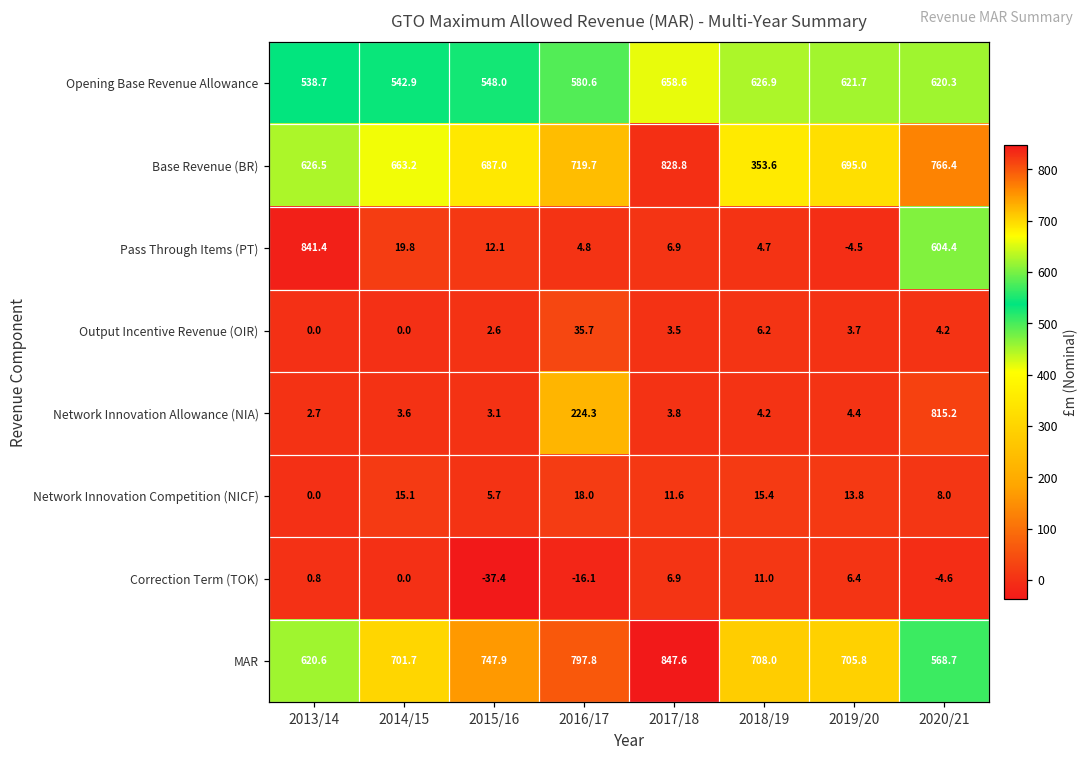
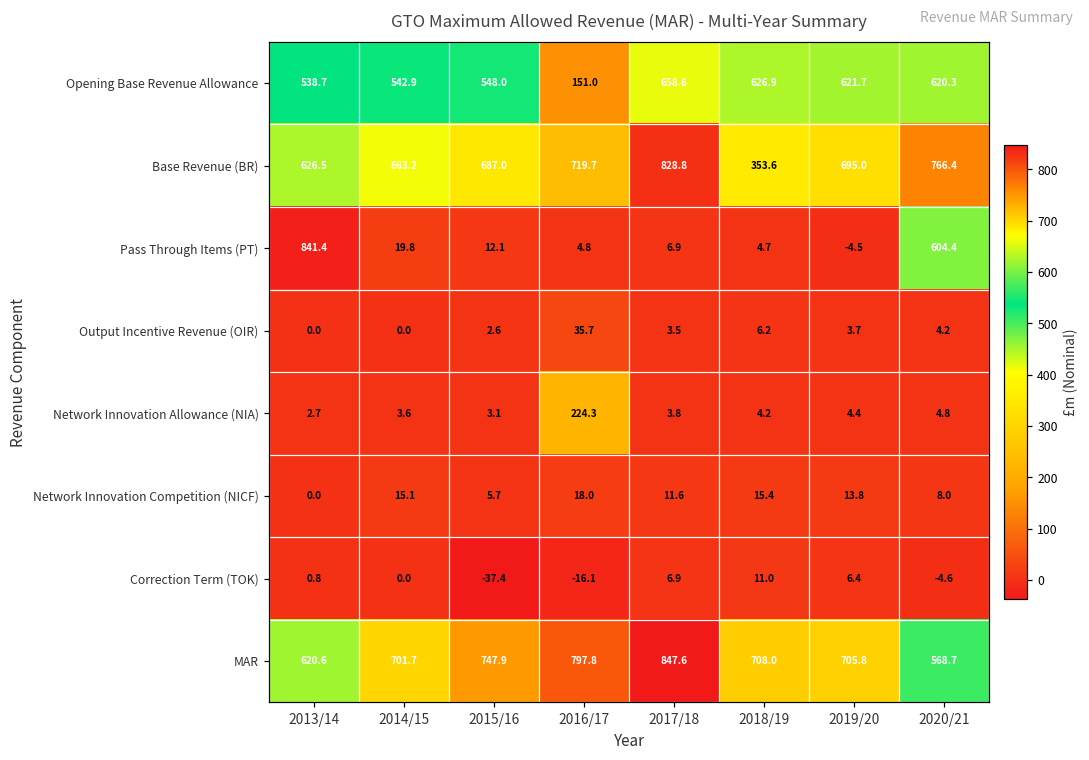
Opening Base Revenue Allowance, 2016/17: 580.6 -> 151.0
Network Innovation Allowance (NIA), 2020/21: 815.2 -> 4.8
